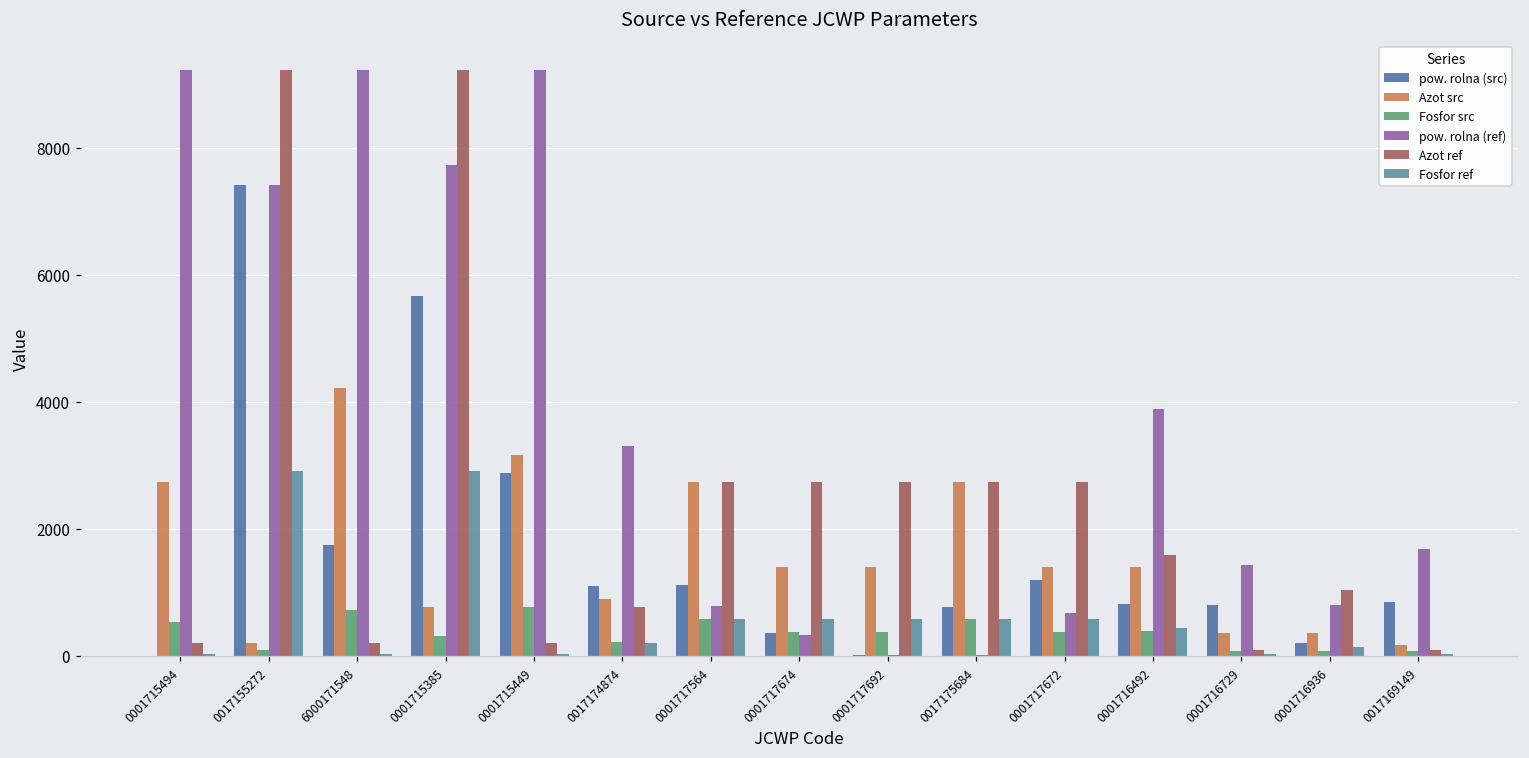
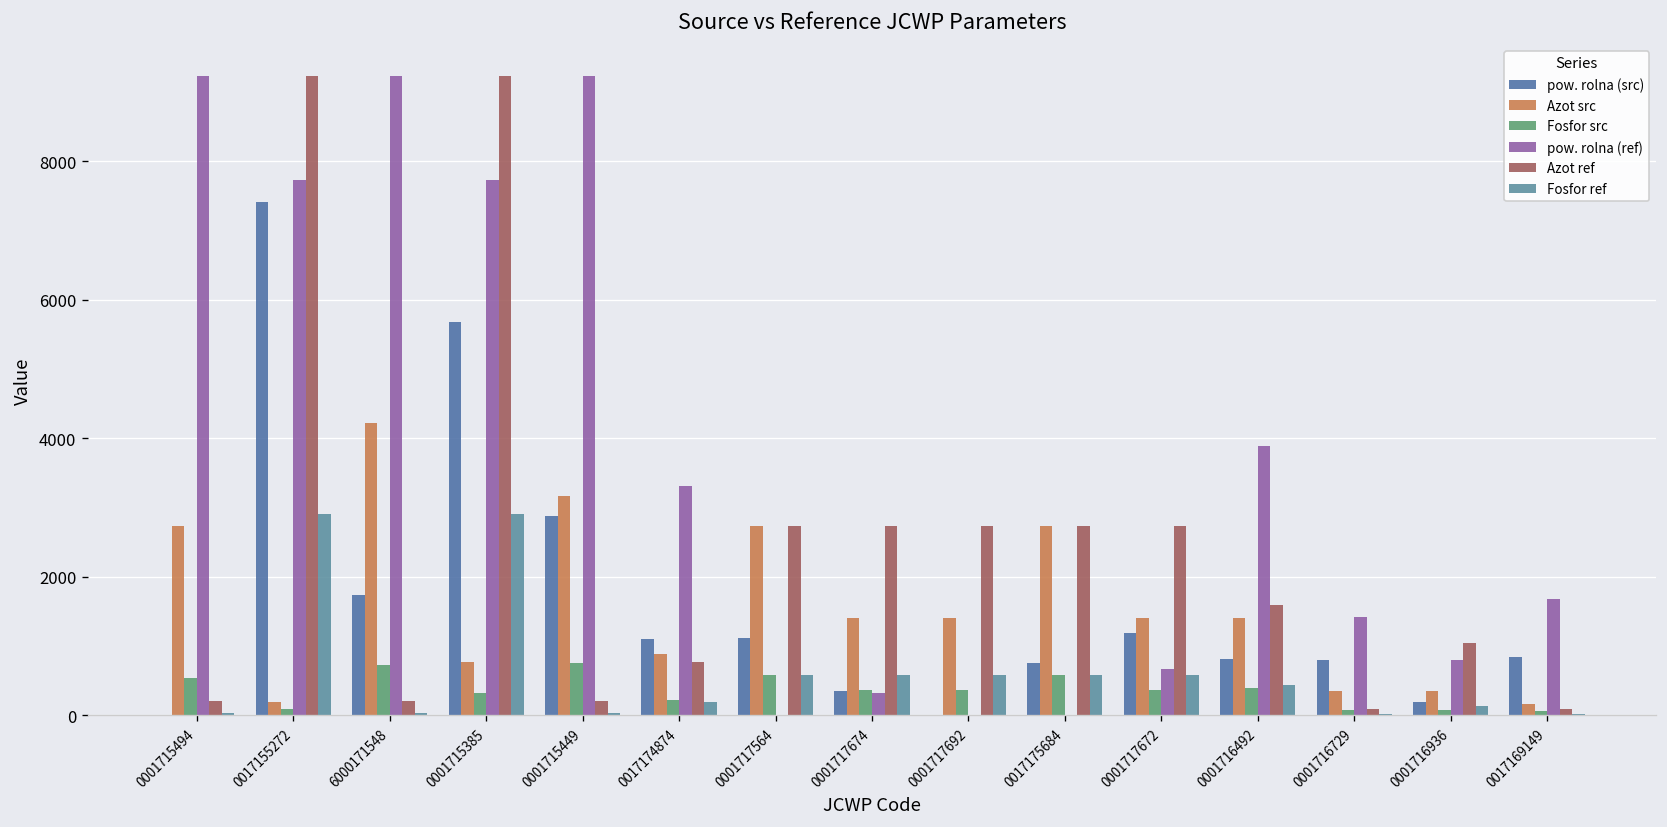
pow. rolna (ref), 0017155272: 7400 -> 7700
pow. rolna (ref), 0001717564: 800 -> 0
